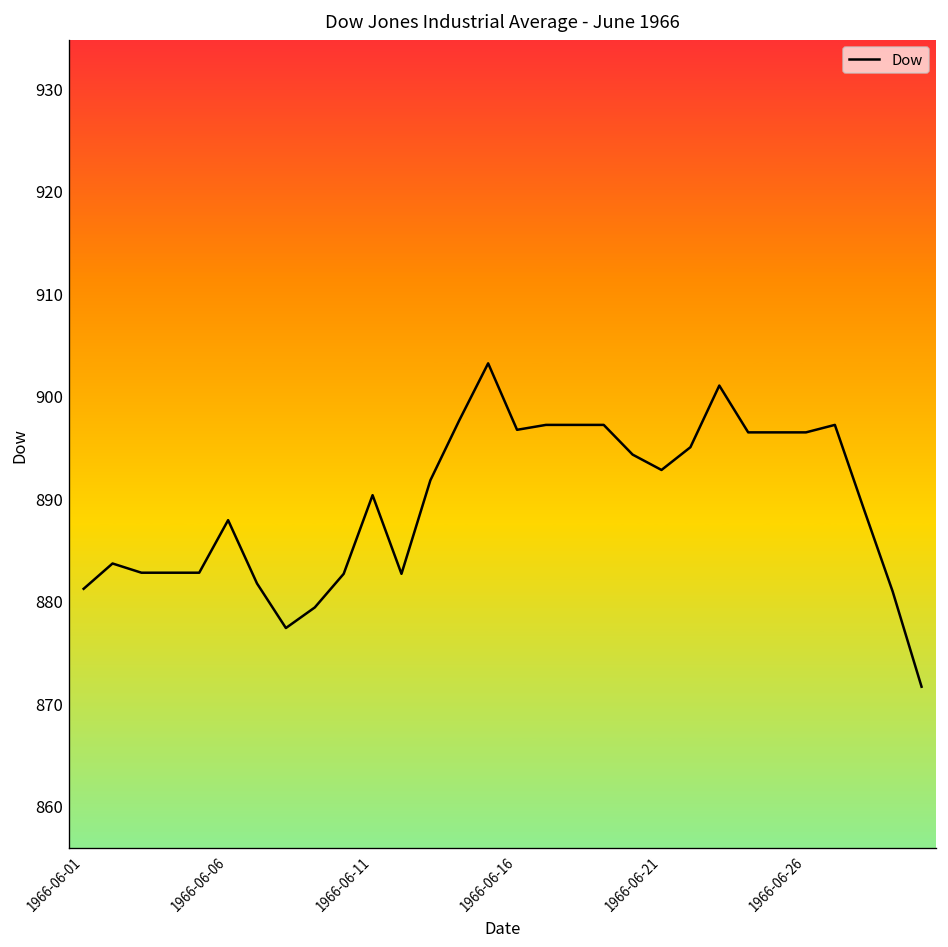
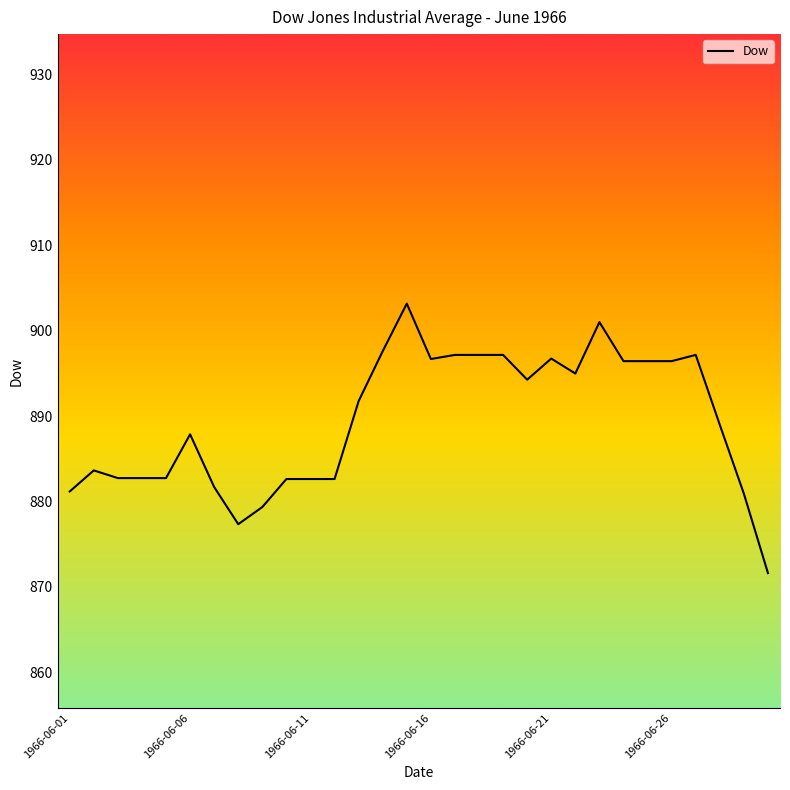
1966-06-11: 890 -> 883
1966-06-21: 893 -> 897
